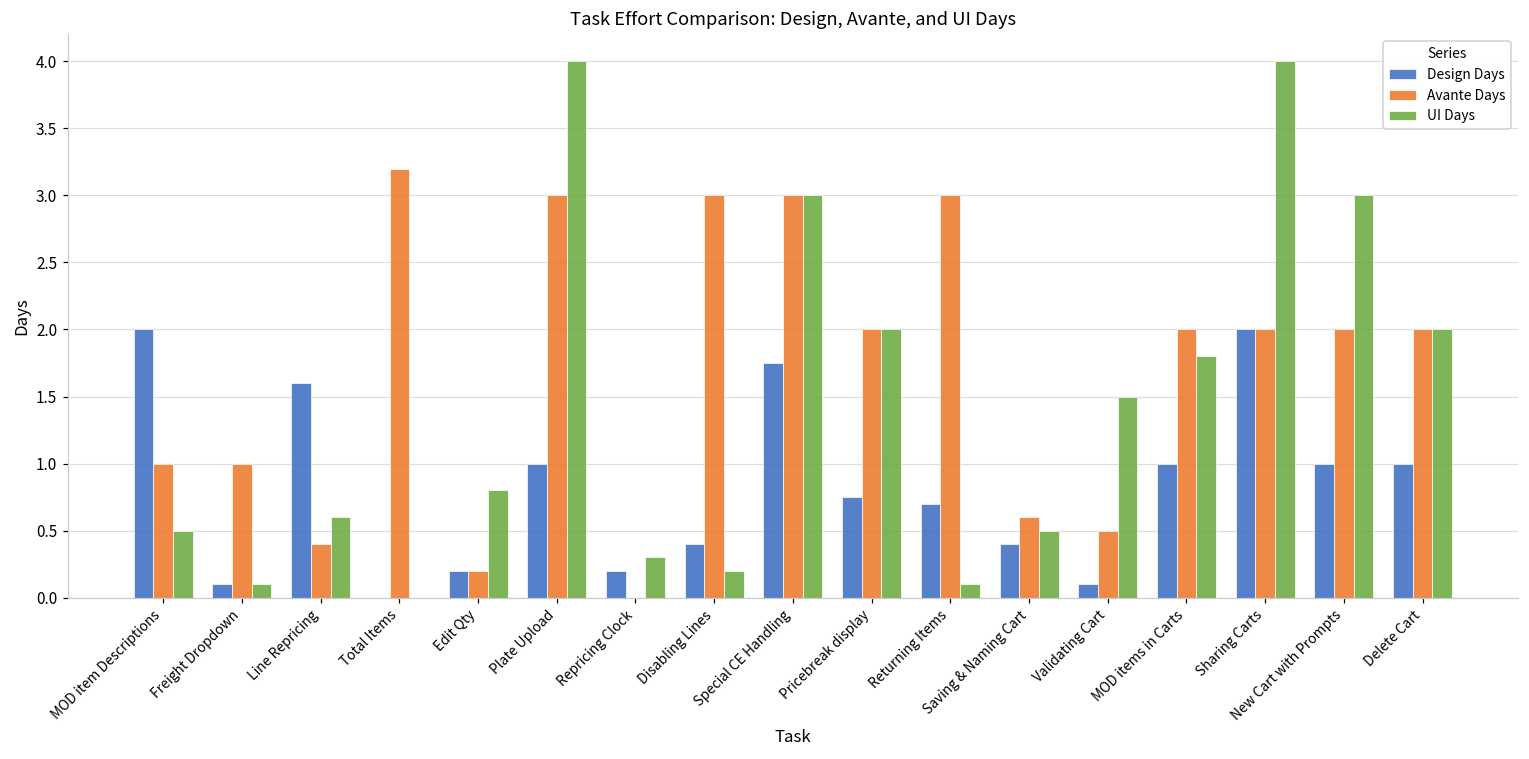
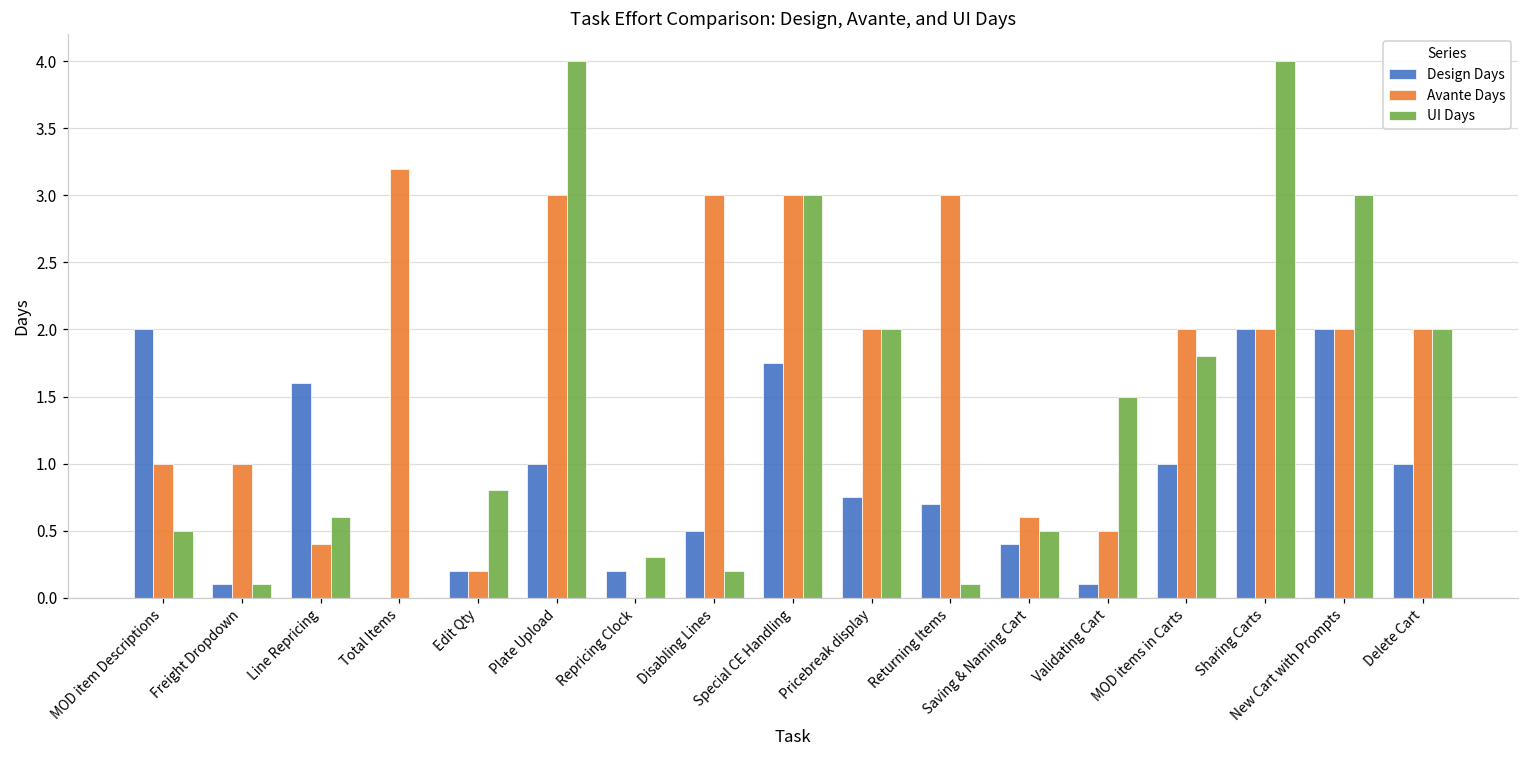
Design Days, Disabling Lines: 0.4 -> 0.5
Design Days, New Cart with Prompts: 1 -> 2
